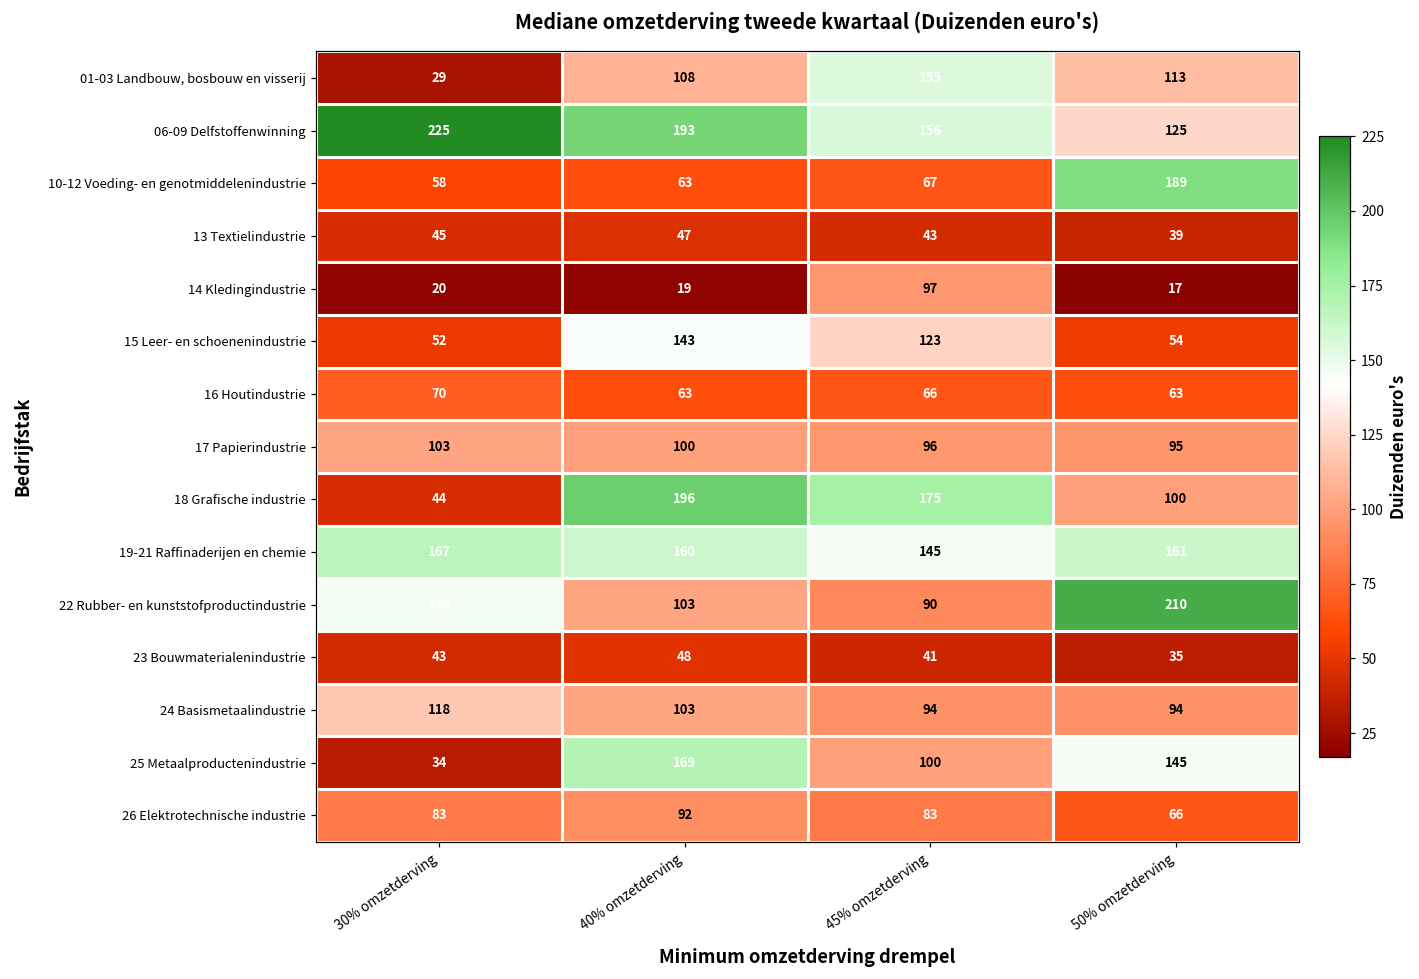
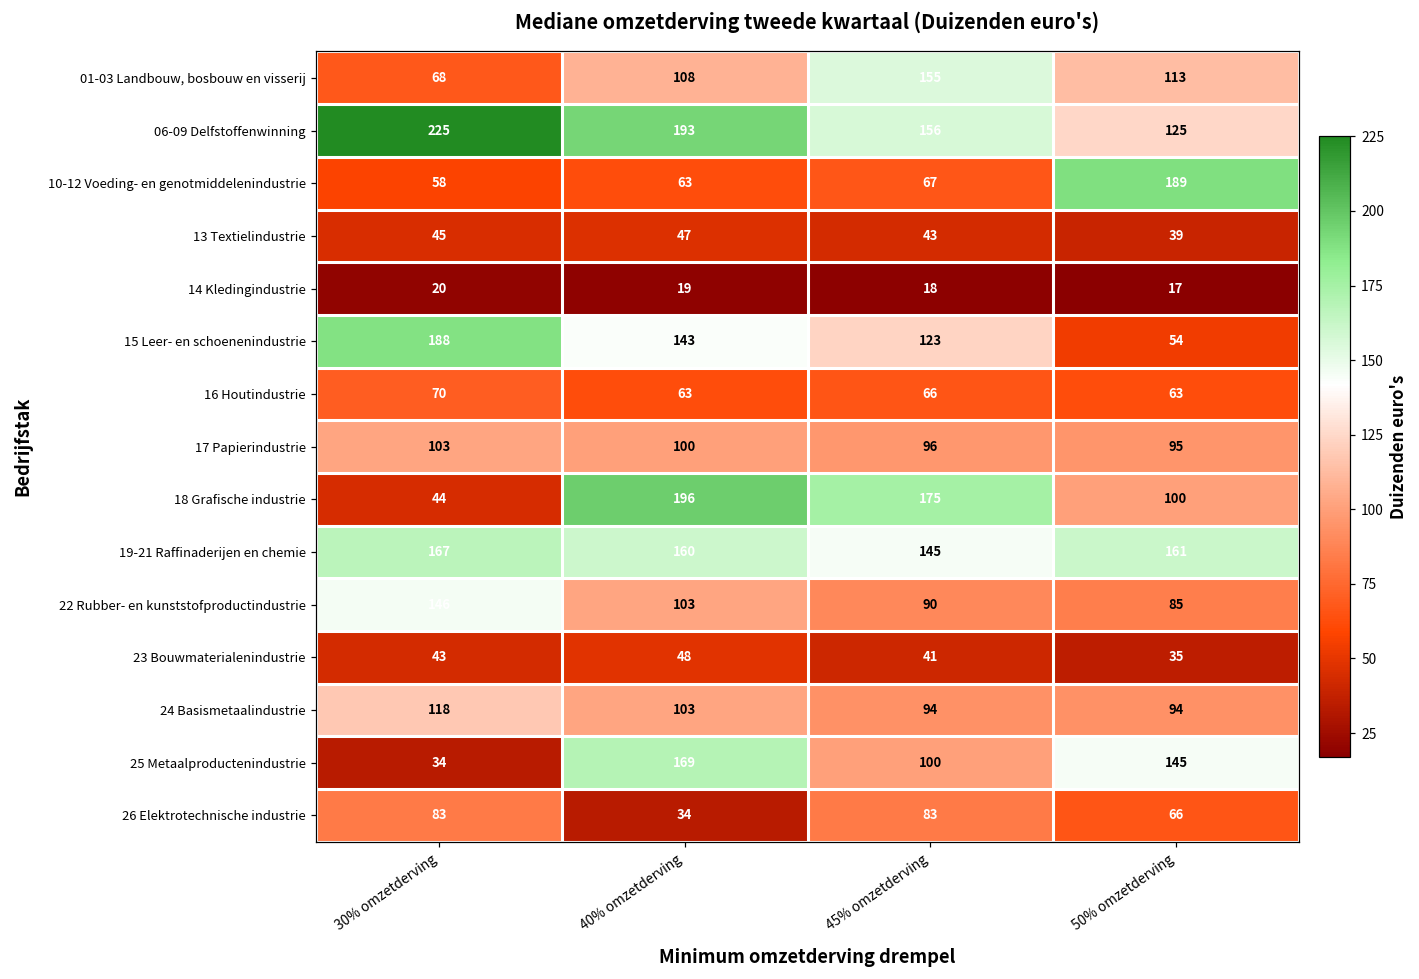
01-03 Landbouw, bosbouw en visserij, 30% omzetderving: 29 -> 68
14 Kledingindustrie, 45% omzetderving: 97 -> 18
15 Leer- en schoenenindustrie, 30% omzetderving: 52 -> 188
22 Rubber- en kunststofproductindustrie, 50% omzetderving: 210 -> 85
26 Elektrotechnische industrie, 40% omzetderving: 92 -> 34
